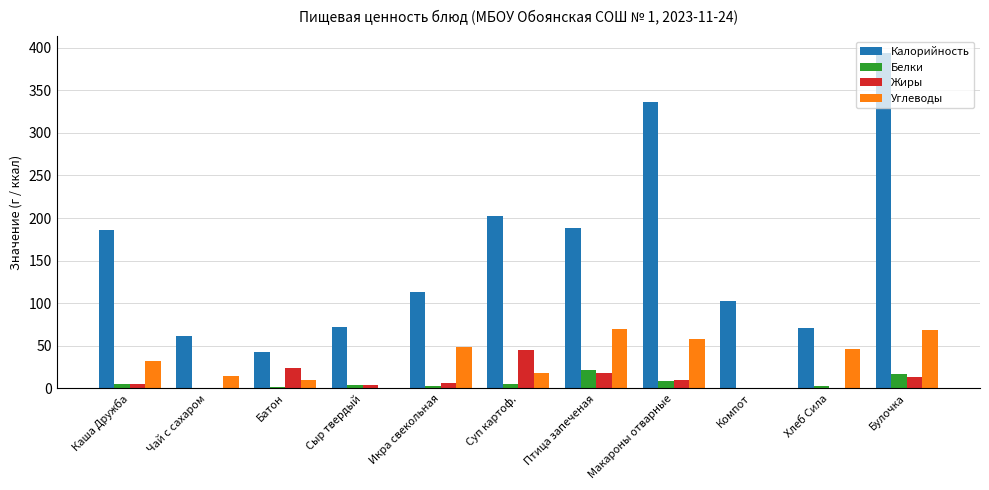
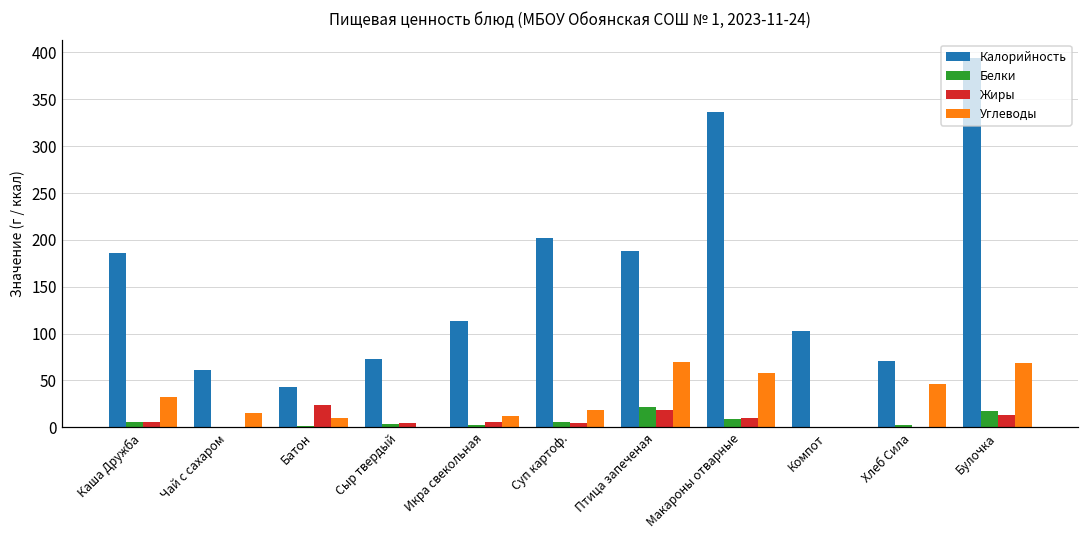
Углеводы, Икра свекольная: 50 -> 10
Жиры, Суп картоф.: 40 -> 0
